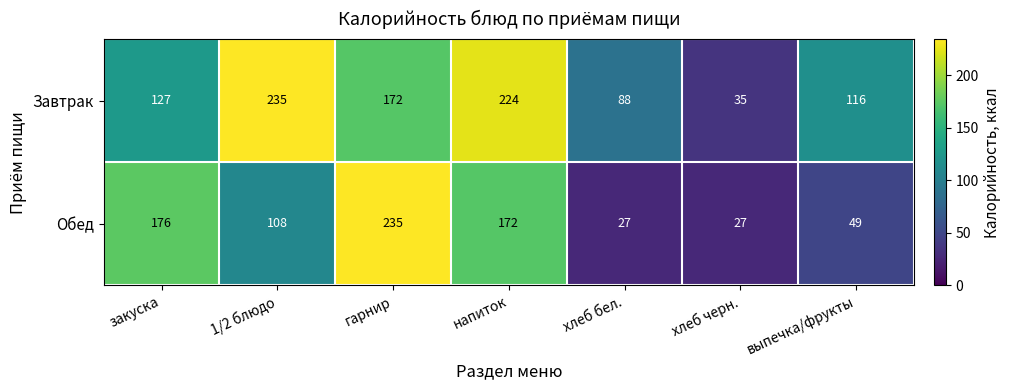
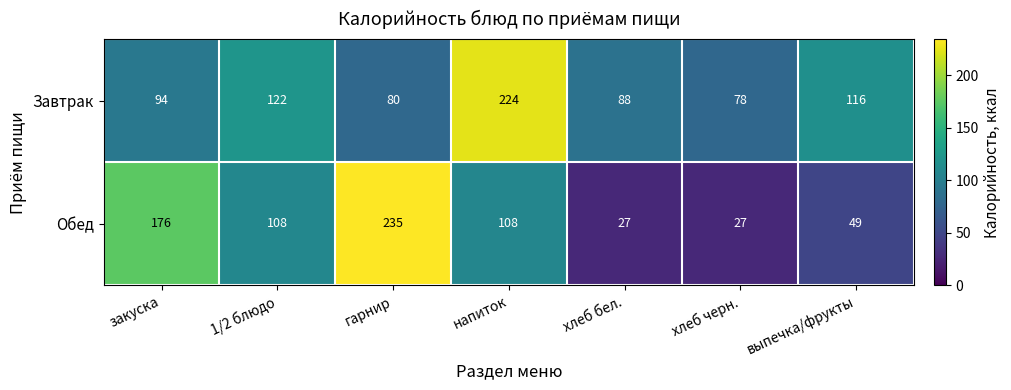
Завтрак, закуска: 127 -> 94
Завтрак, 1/2 блюдо: 235 -> 122
Завтрак, гарнир: 172 -> 80
Завтрак, хлеб черн.: 35 -> 78
Обед, напиток: 172 -> 108
